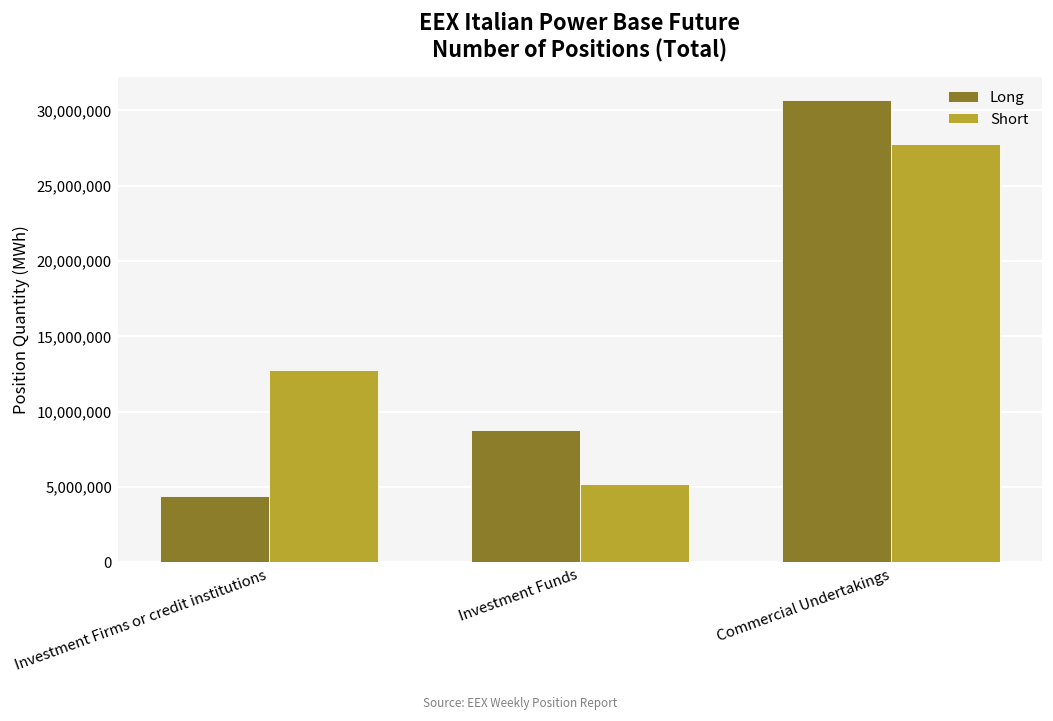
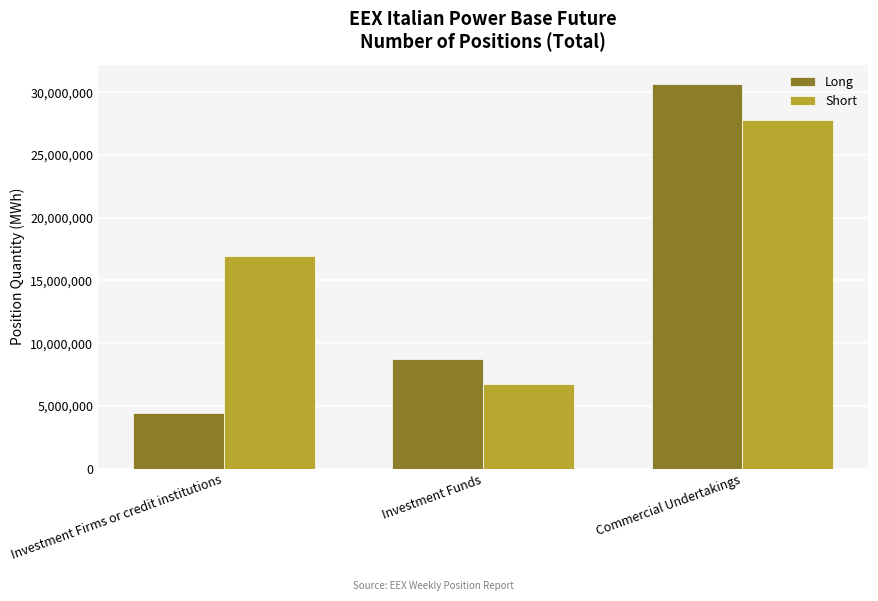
Short, Investment Firms or credit institutions: 12,800,000 -> 16,900,000
Short, Investment Funds: 5,200,000 -> 6,700,000
